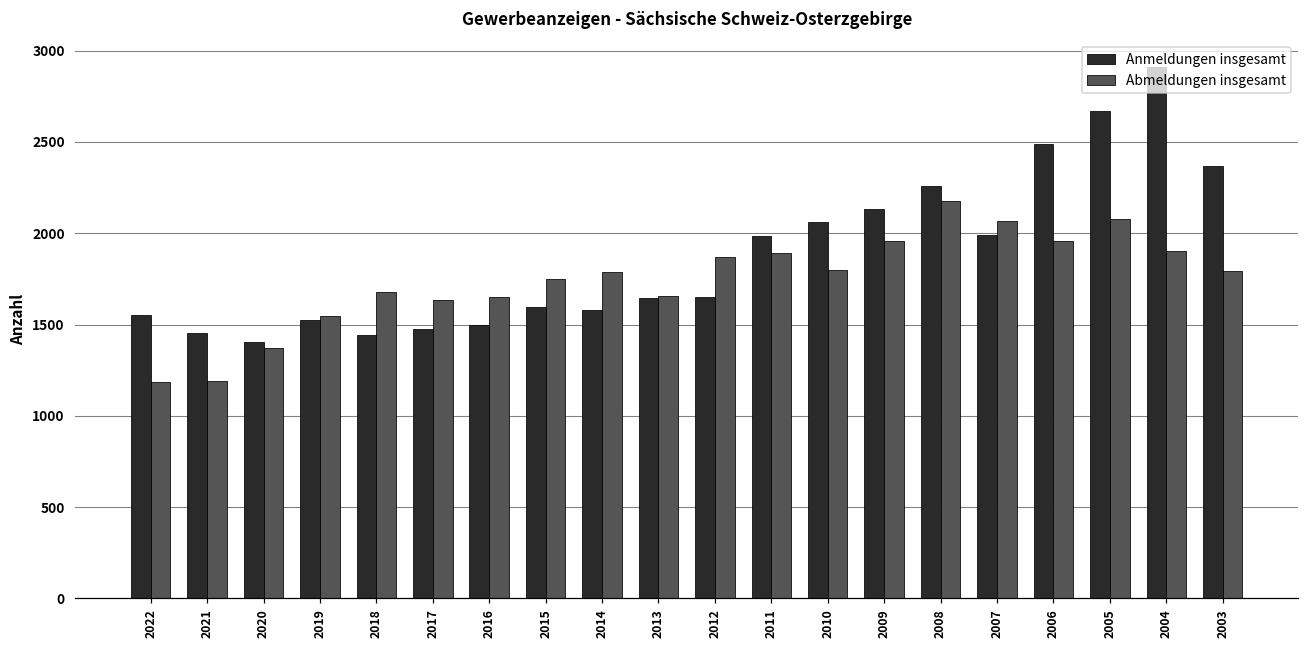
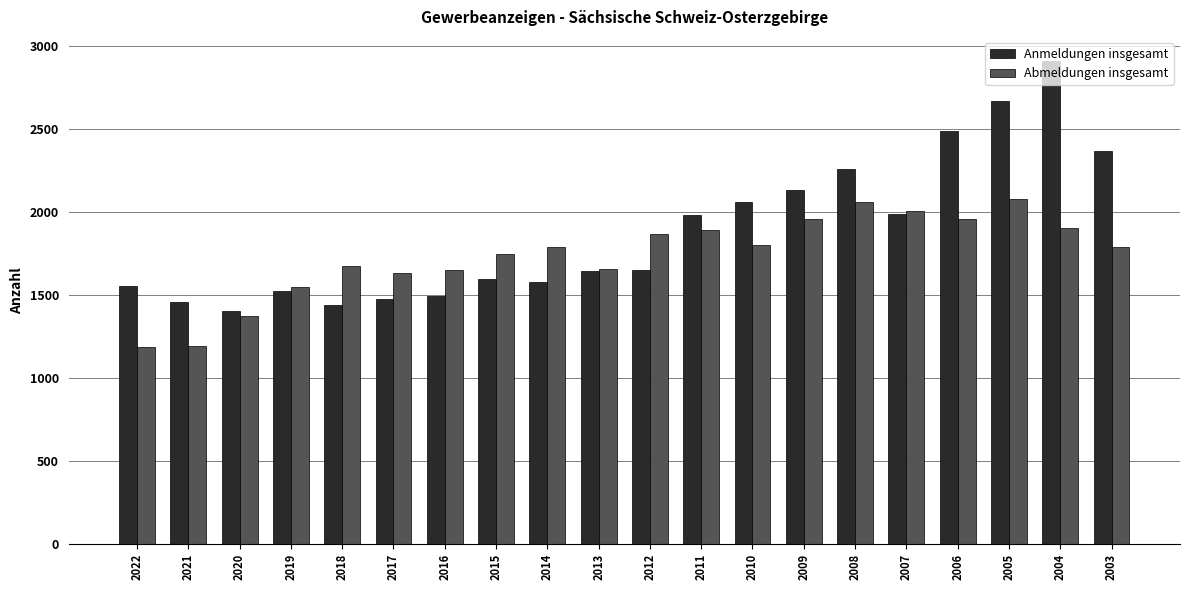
Abmeldungen insgesamt, 2008: 2180 -> 2060
Abmeldungen insgesamt, 2007: 2070 -> 2000
